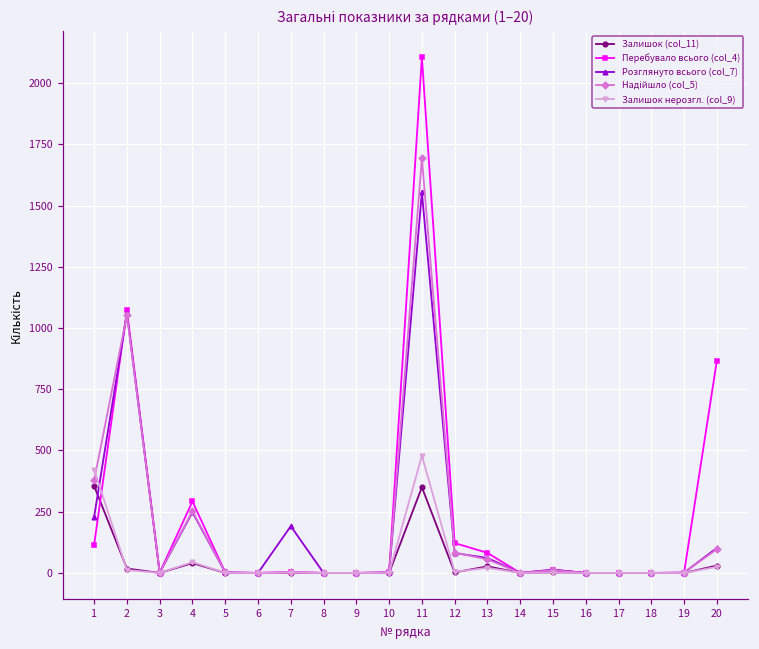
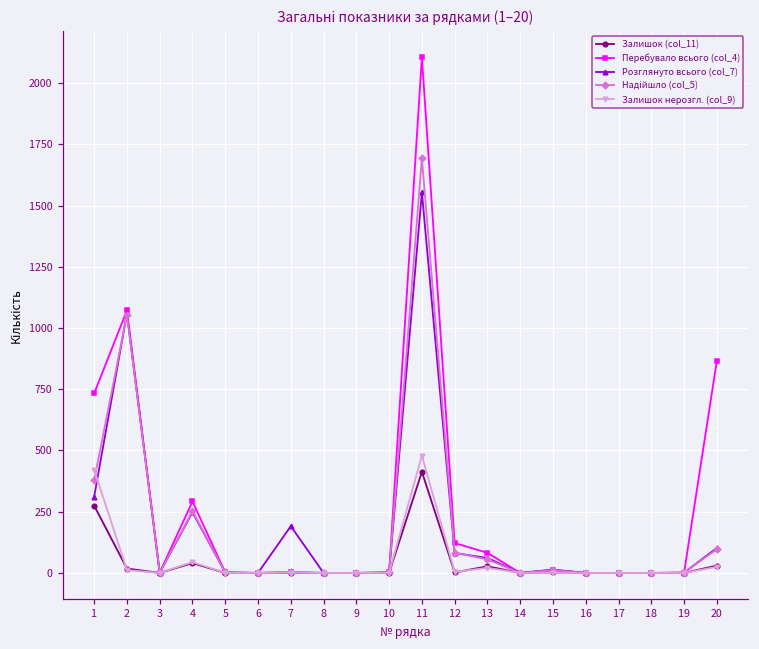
Залишок (col_11), 1: 360 -> 280
Перебувало всього (col_4), 1: 120 -> 730
Розглянуто всього (col_7), 1: 230 -> 310
Залишок (col_11), 11: 350 -> 410
